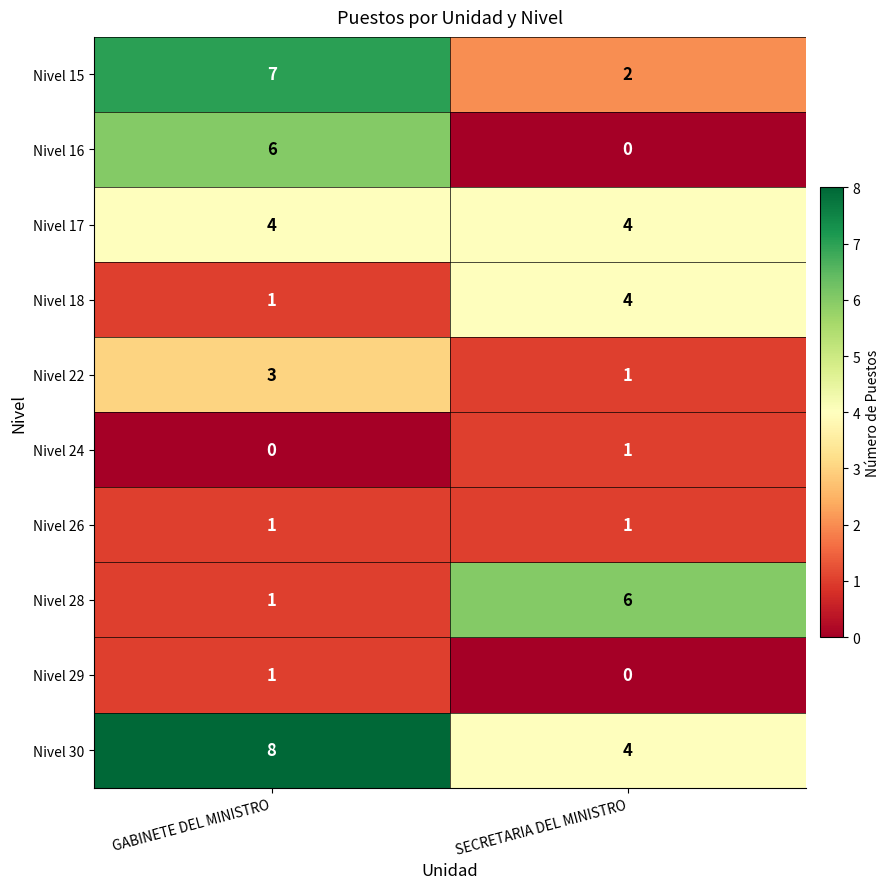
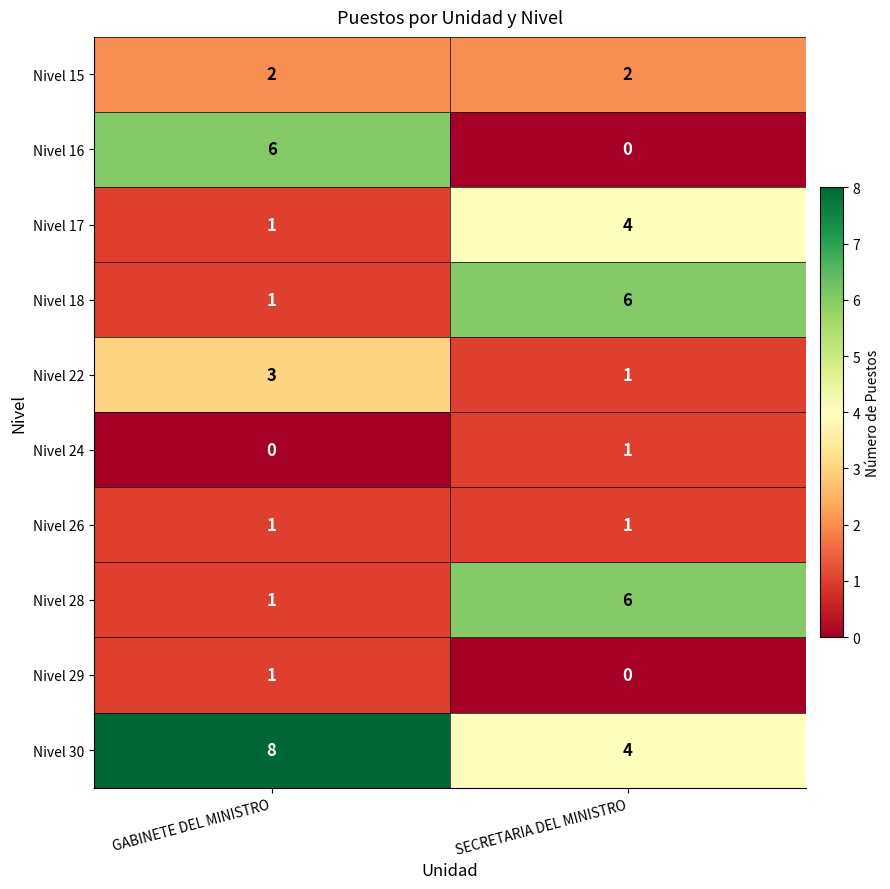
Nivel 15, GABINETE DEL MINISTRO: 7 -> 2
Nivel 17, GABINETE DEL MINISTRO: 4 -> 1
Nivel 18, SECRETARIA DEL MINISTRO: 4 -> 6
